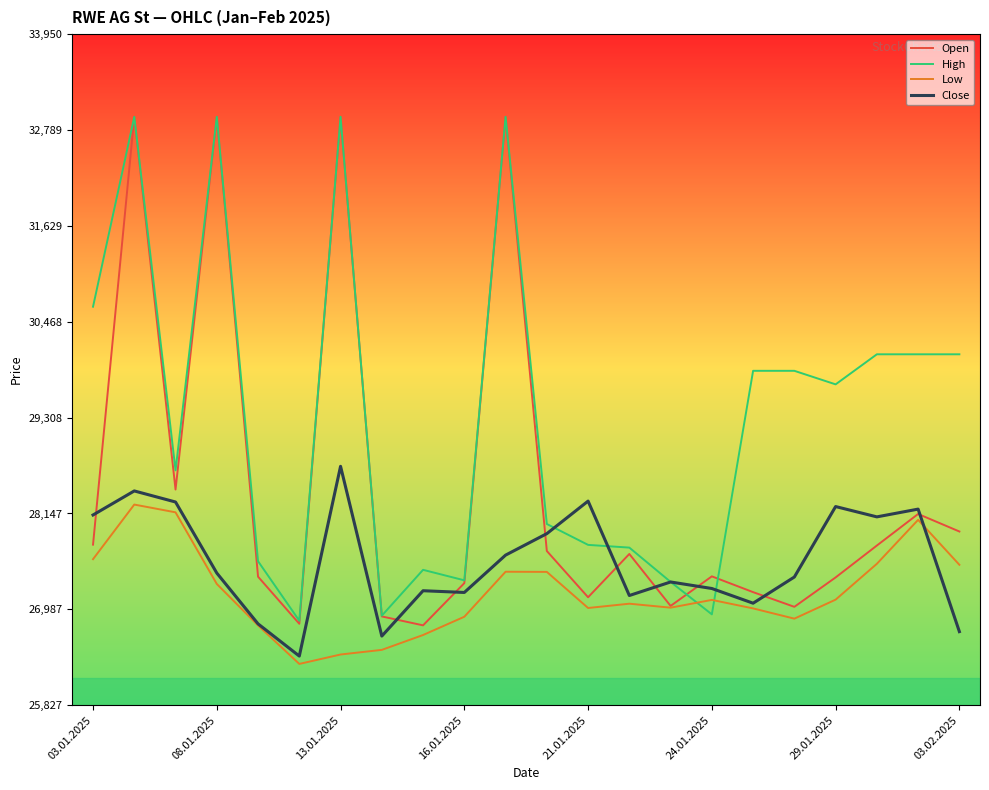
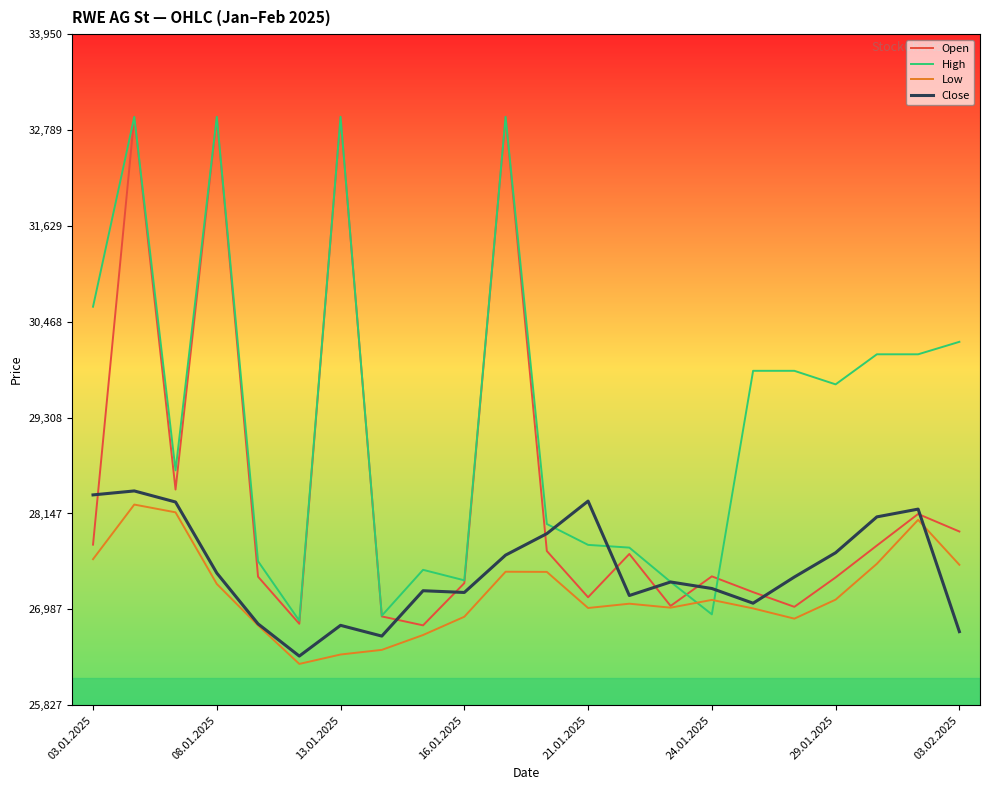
Close, 03.01.2025: 28,100 -> 28,400
Close, 13.01.2025: 28,700 -> 26,800
Close, 29.01.2025: 28,200 -> 27,700
High, 03.02.2025: 30,100 -> 30,200
